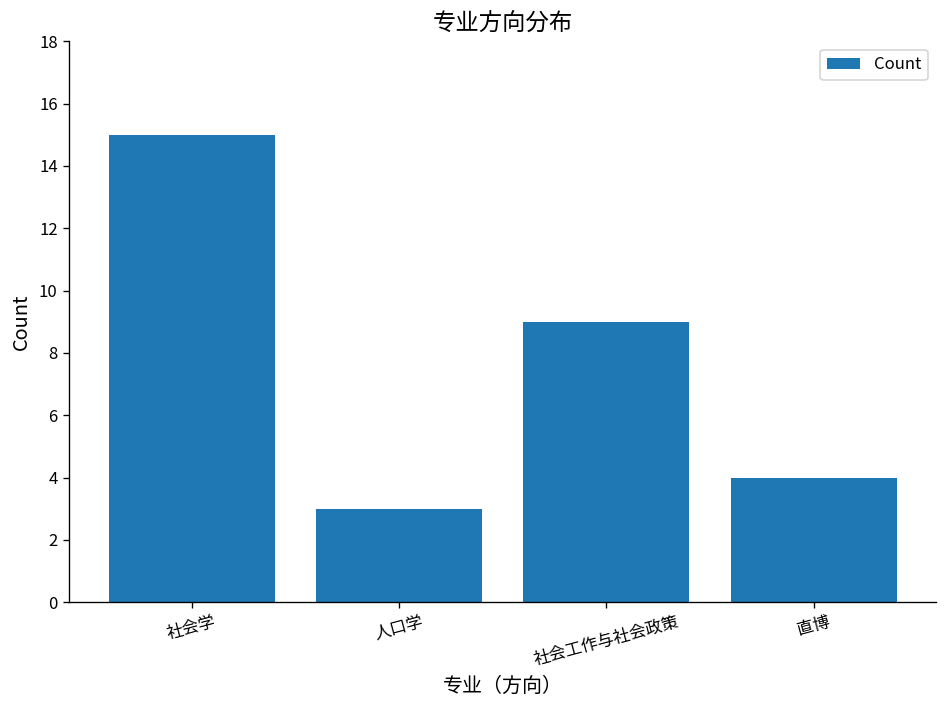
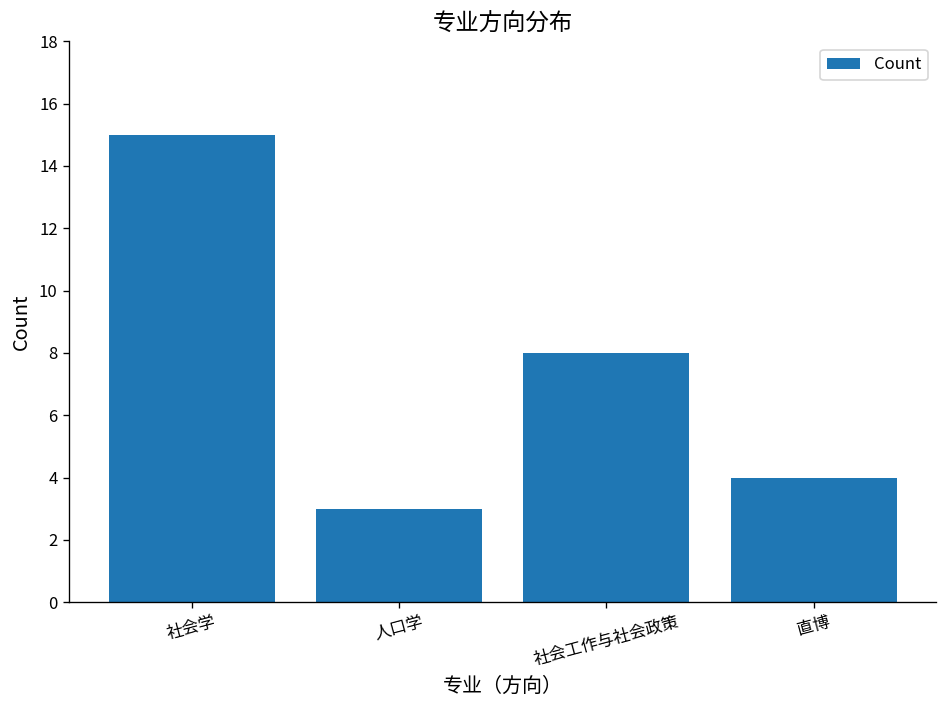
社会工作与社会政策: 9 -> 8
